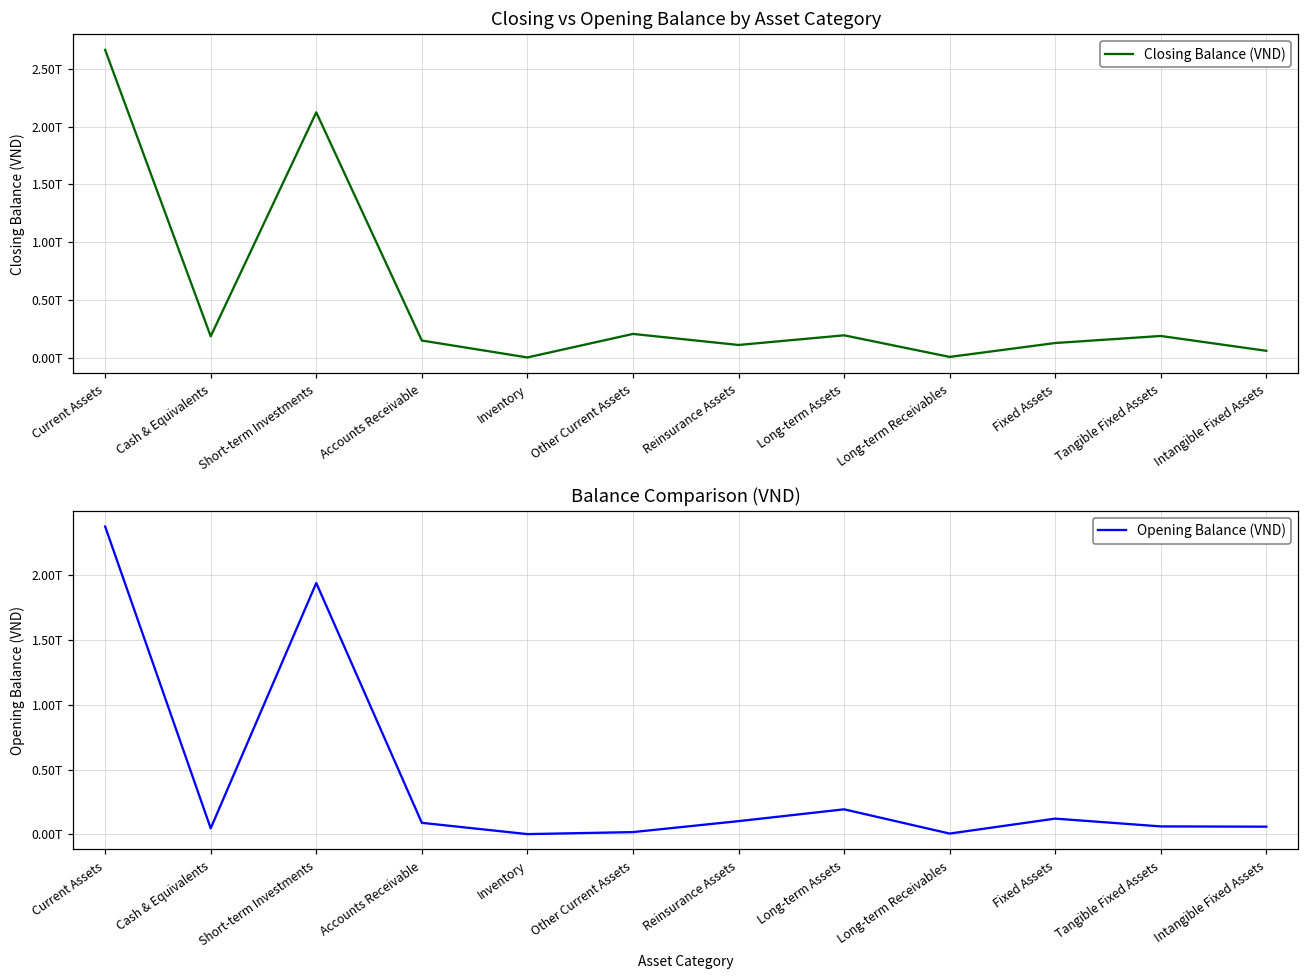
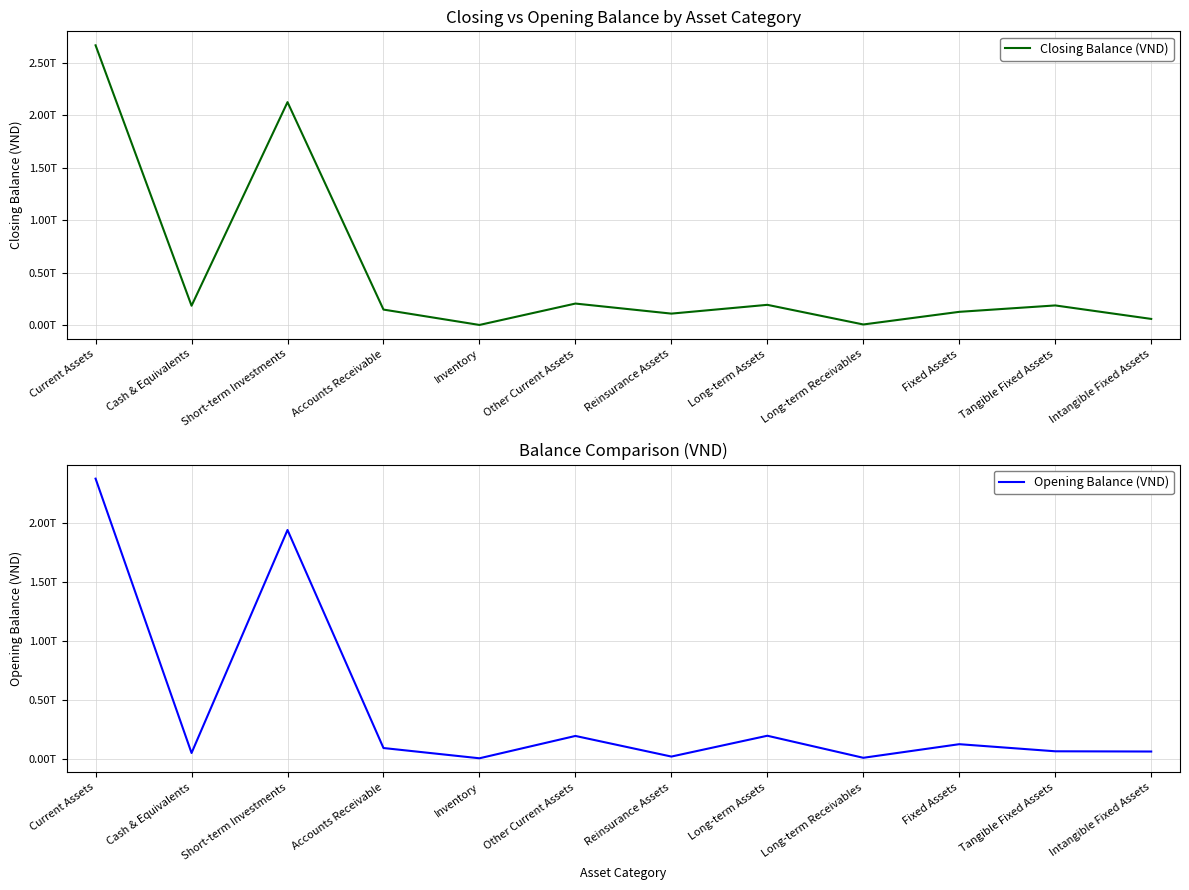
Balance Comparison (VND), Other Current Assets: 0.02T -> 0.19T
Balance Comparison (VND), Reinsurance Assets: 0.10T -> 0.02T
